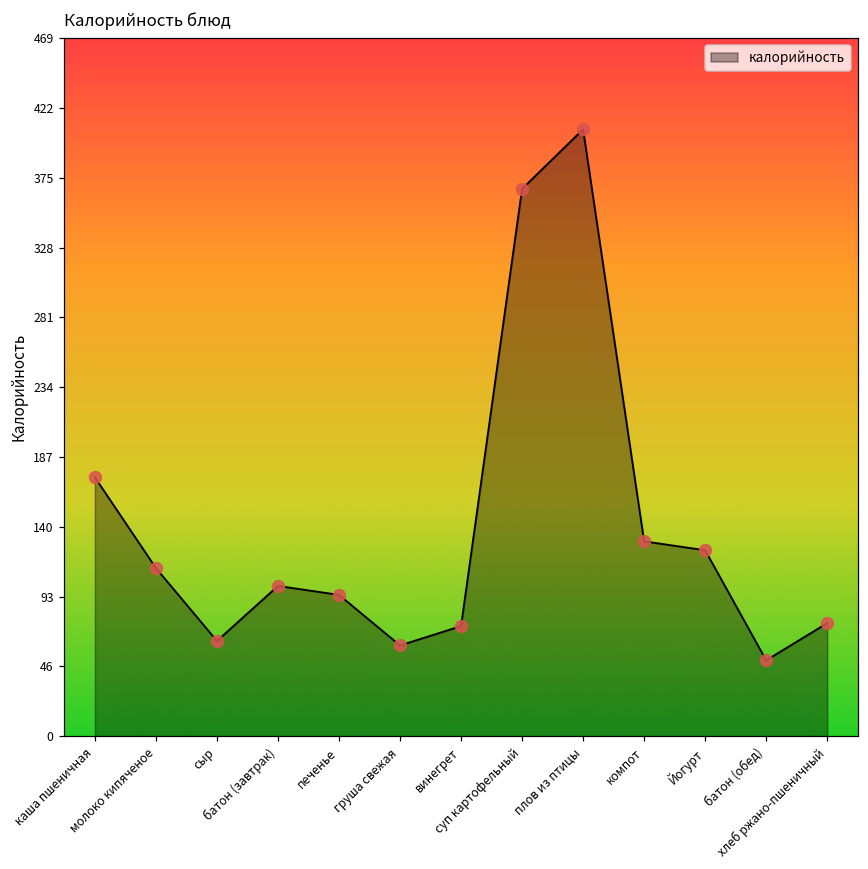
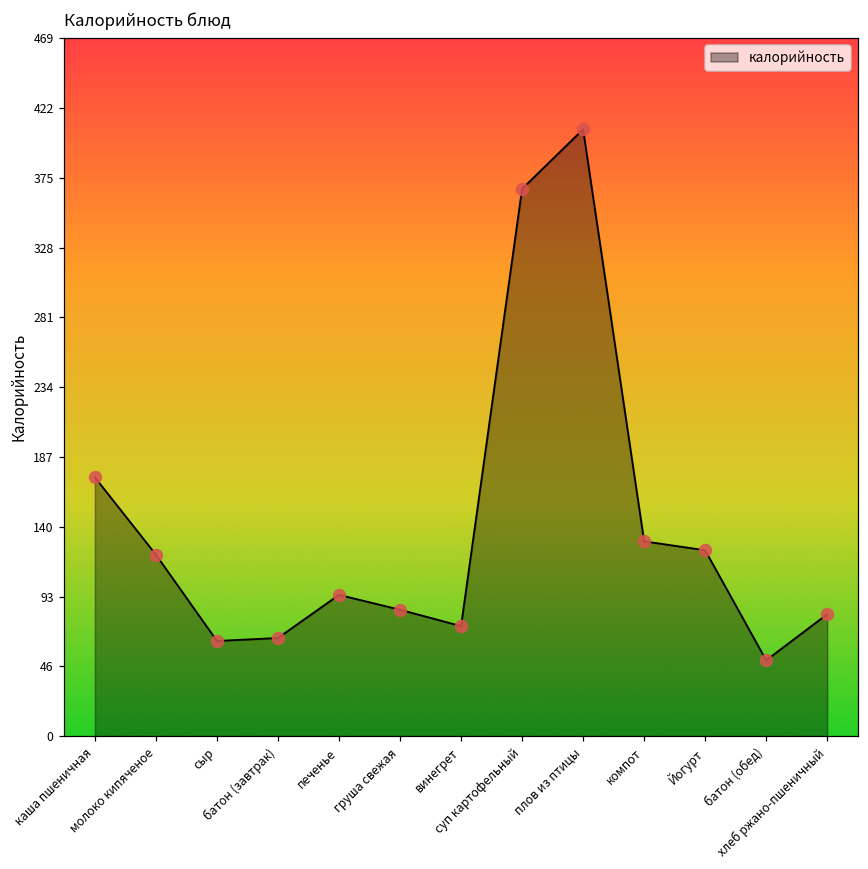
молоко кипяченое: 113 -> 122
батон (завтрак): 101 -> 66
груша свежая: 61 -> 85
хлеб ржано-пшеничный: 76 -> 82
